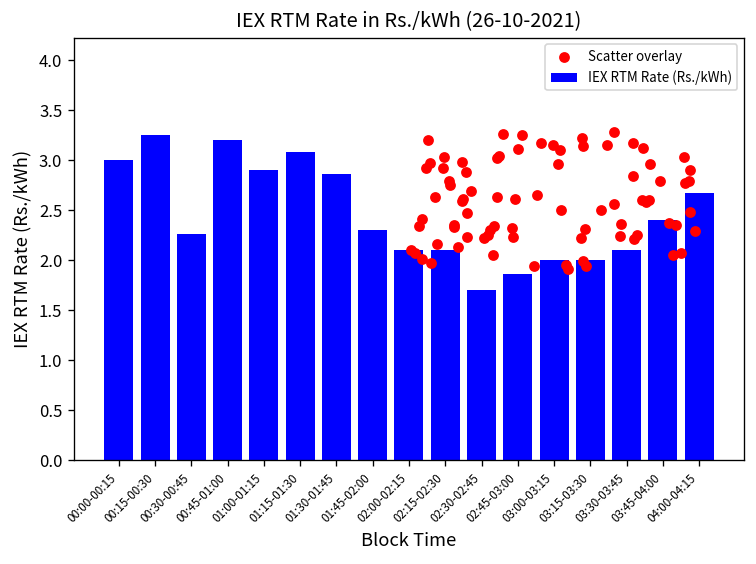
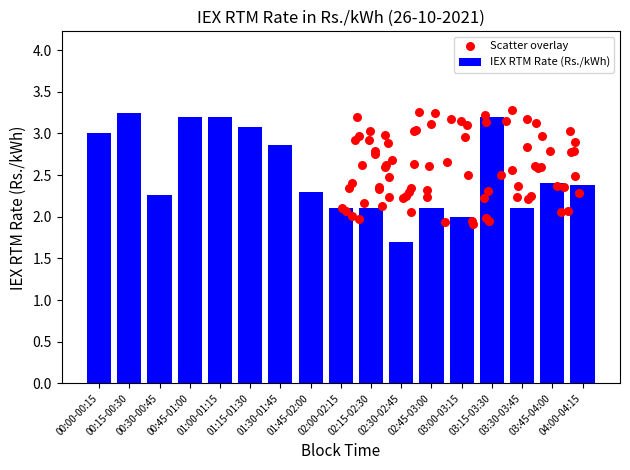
IEX RTM Rate (Rs./kWh), 01:00-01:15: 2.9 -> 3.2
IEX RTM Rate (Rs./kWh), 02:45-03:00: 1.9 -> 2.1
IEX RTM Rate (Rs./kWh), 03:15-03:30: 2.0 -> 3.2
IEX RTM Rate (Rs./kWh), 04:00-04:15: 2.7 -> 2.4
